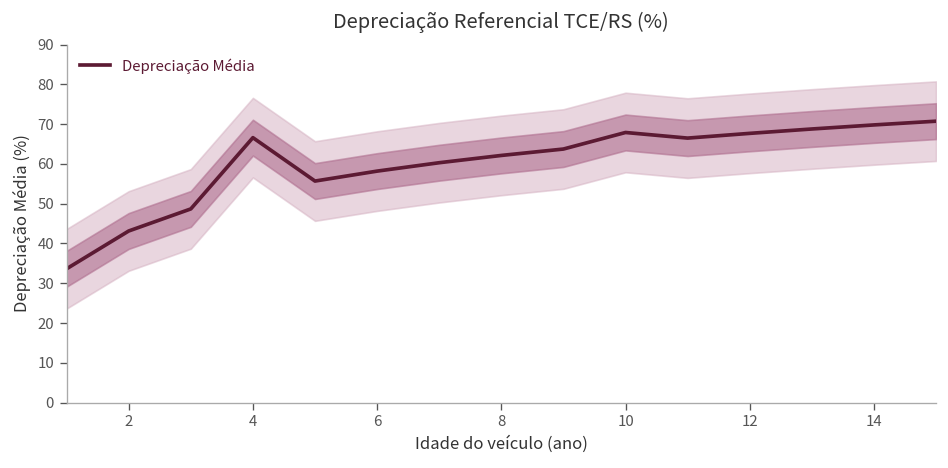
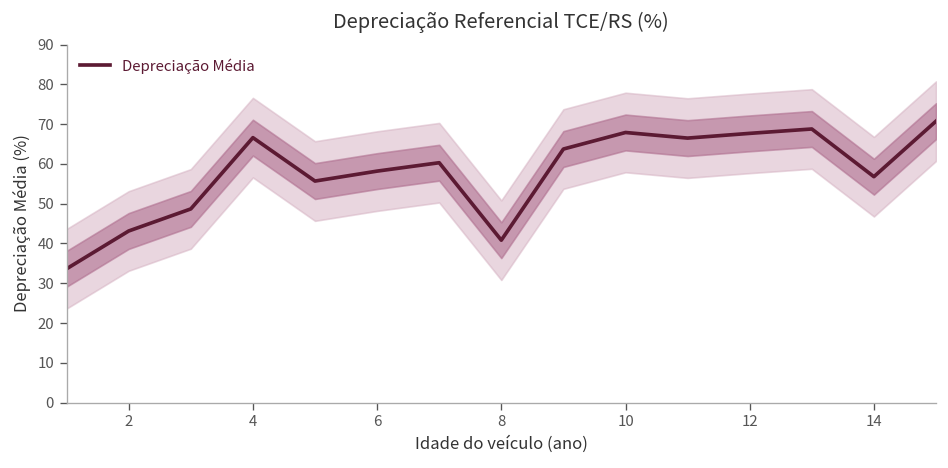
Depreciação Média, 8: 62 -> 41
Depreciação Média, 14: 70 -> 57
